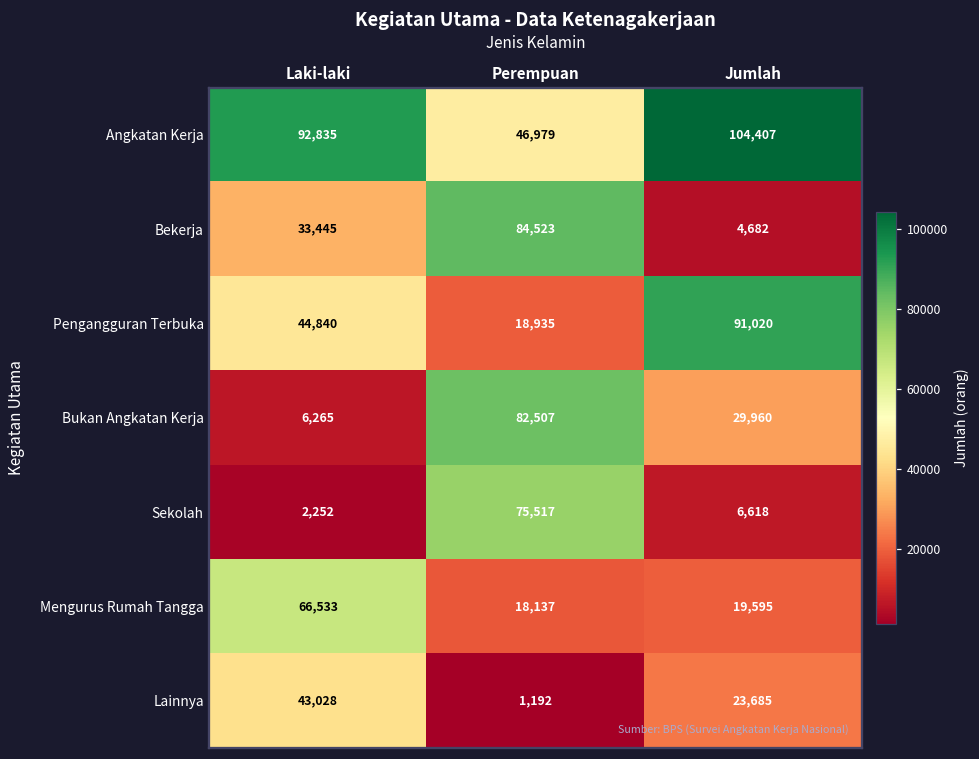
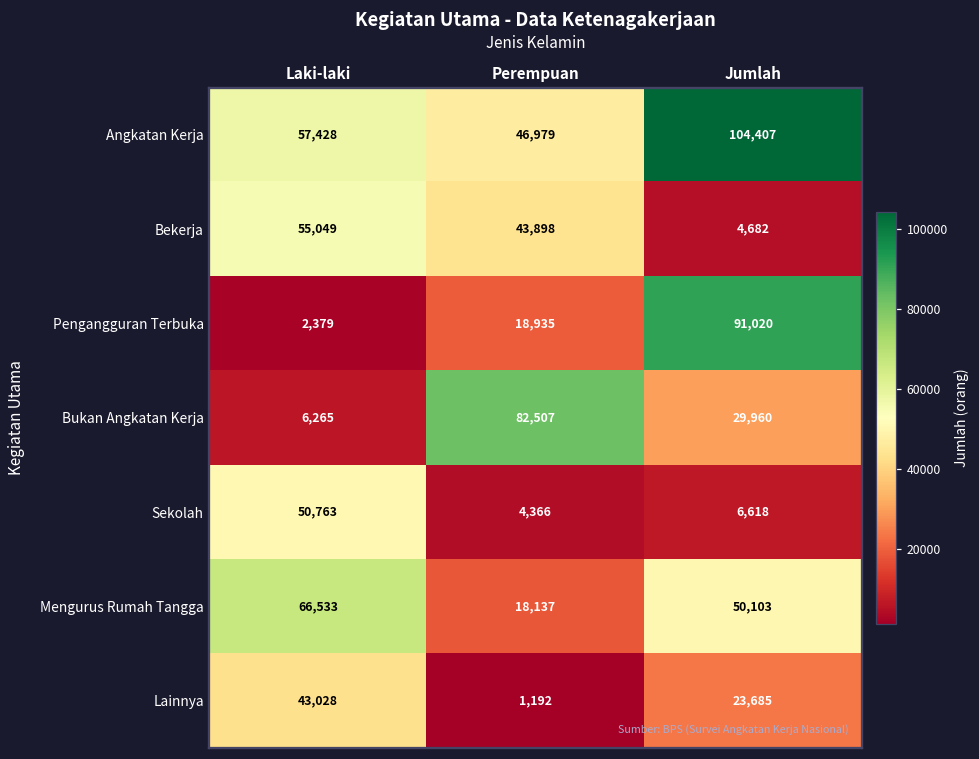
Angkatan Kerja, Laki-laki: 92,835 -> 57,428
Bekerja, Laki-laki: 33,445 -> 55,049
Bekerja, Perempuan: 84,523 -> 43,898
Pengangguran Terbuka, Laki-laki: 44,840 -> 2,379
Sekolah, Laki-laki: 2,252 -> 50,763
Sekolah, Perempuan: 75,517 -> 4,366
Mengurus Rumah Tangga, Jumlah: 19,595 -> 50,103
